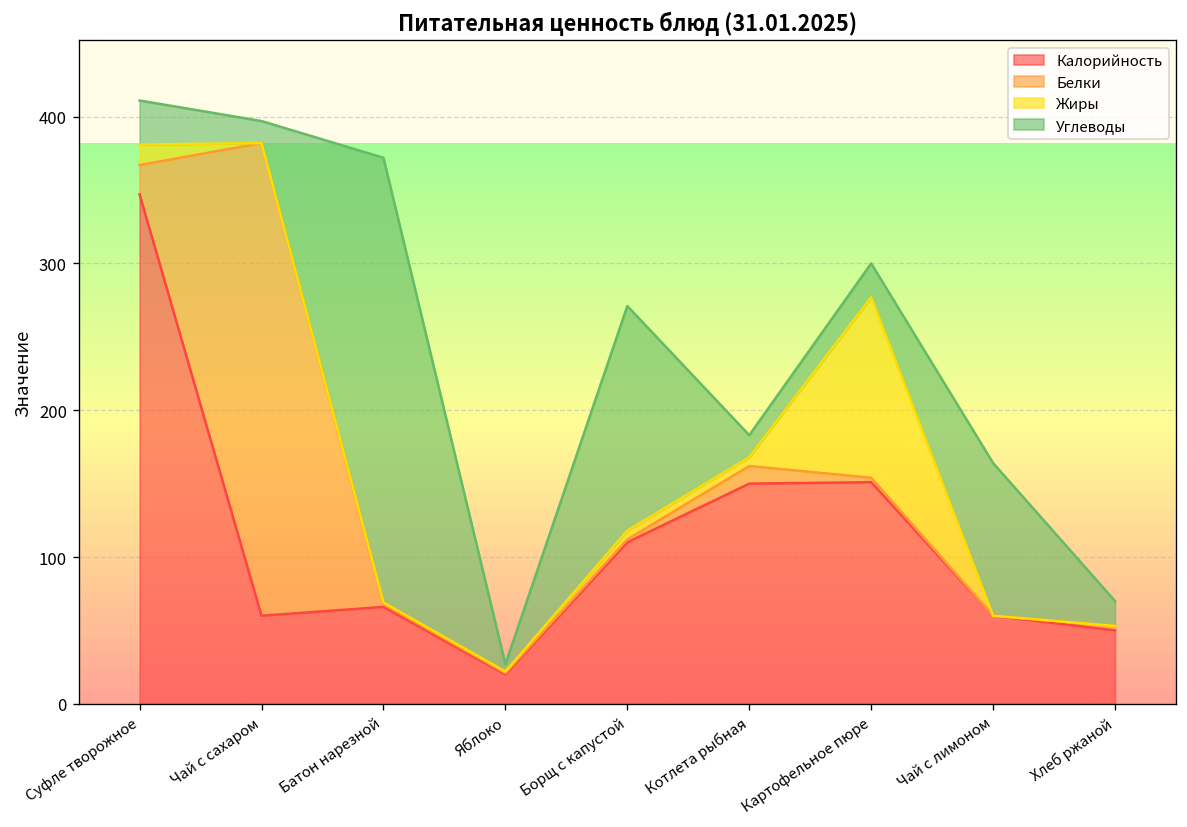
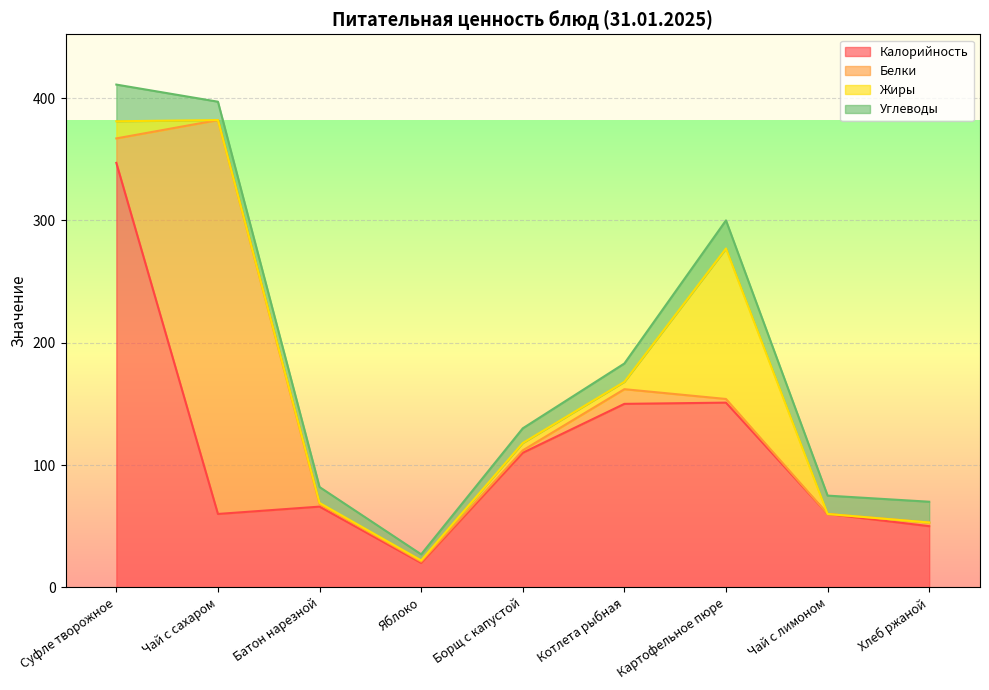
Углеводы, Батон нарезной: 303 -> 13
Углеводы, Борщ с капустой: 153 -> 12
Углеводы, Чай с лимоном: 104 -> 15
